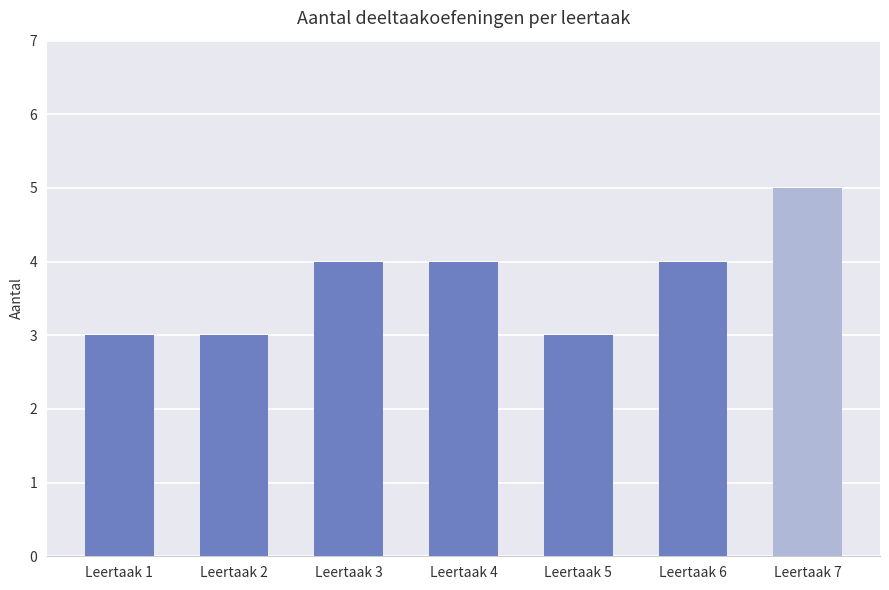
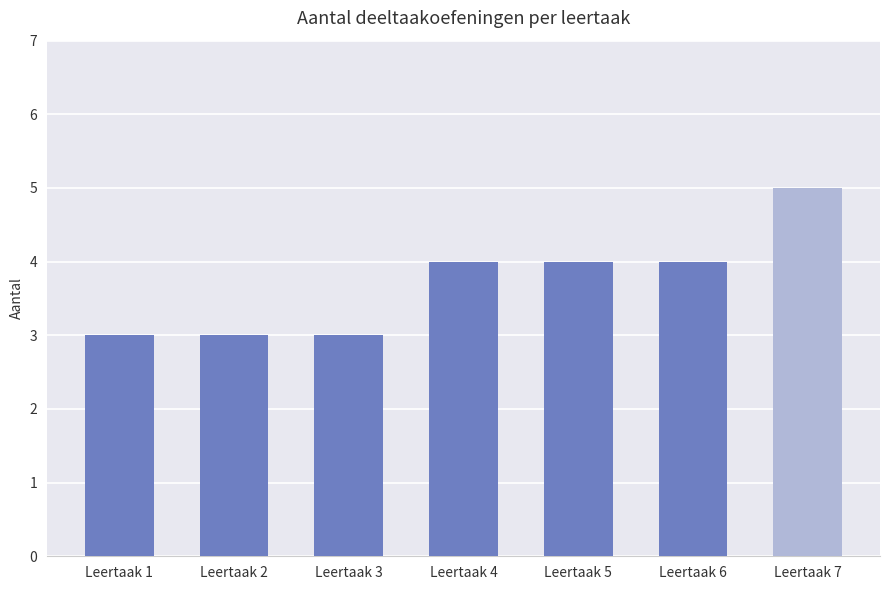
Leertaak 3: 4 -> 3
Leertaak 5: 3 -> 4
